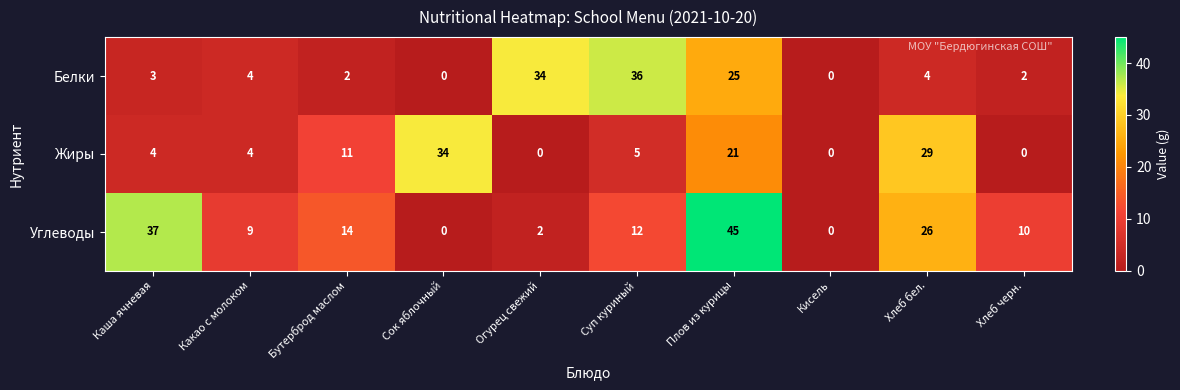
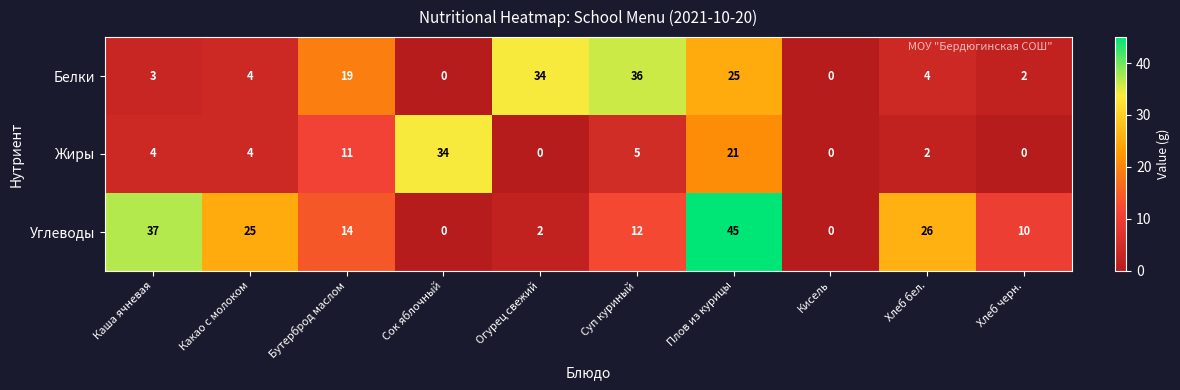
Белки, Бутерброд маслом: 2 -> 19
Жиры, Хлеб бел.: 29 -> 2
Углеводы, Какао с молоком: 9 -> 25
